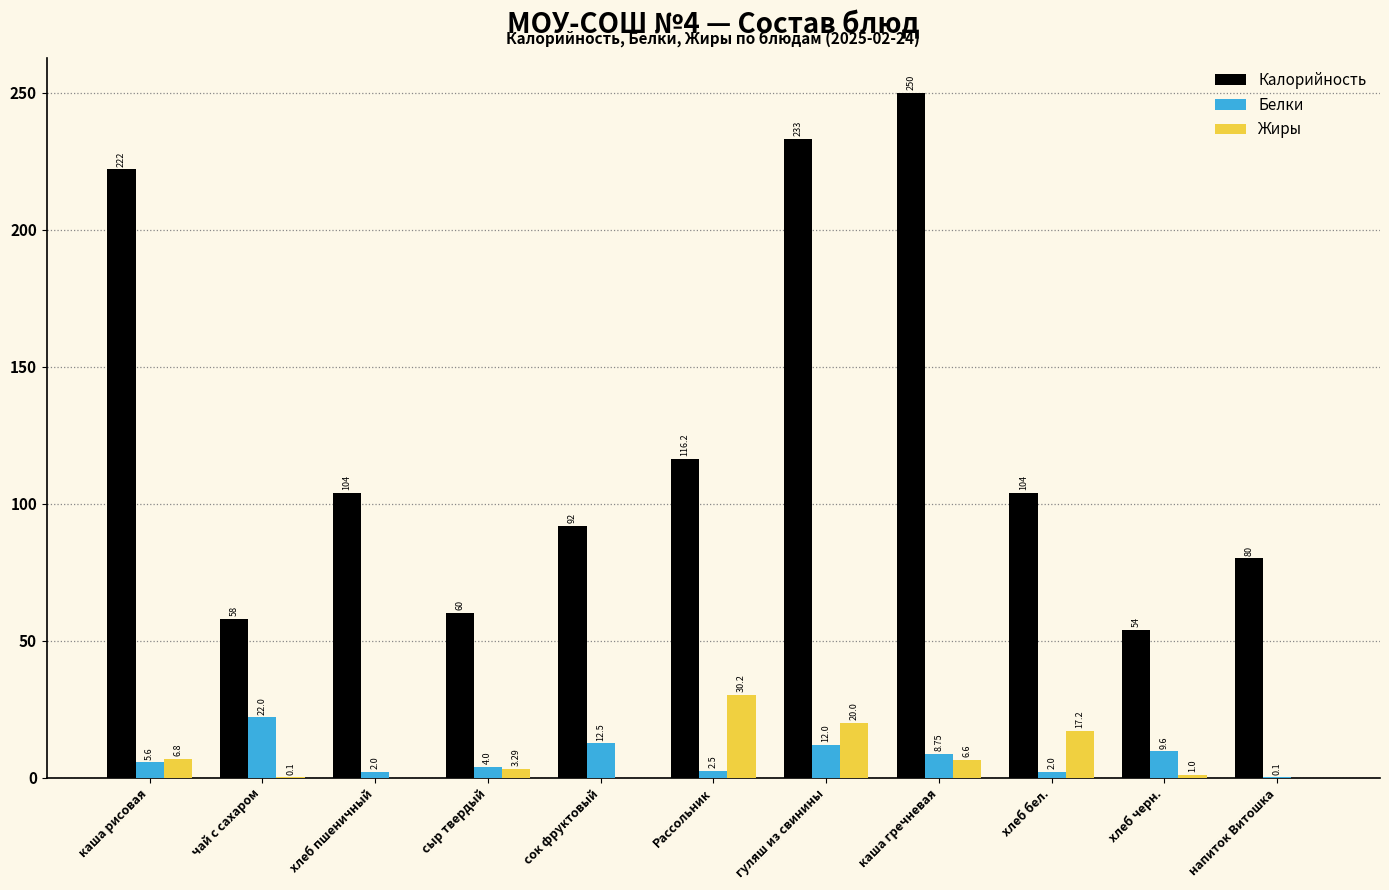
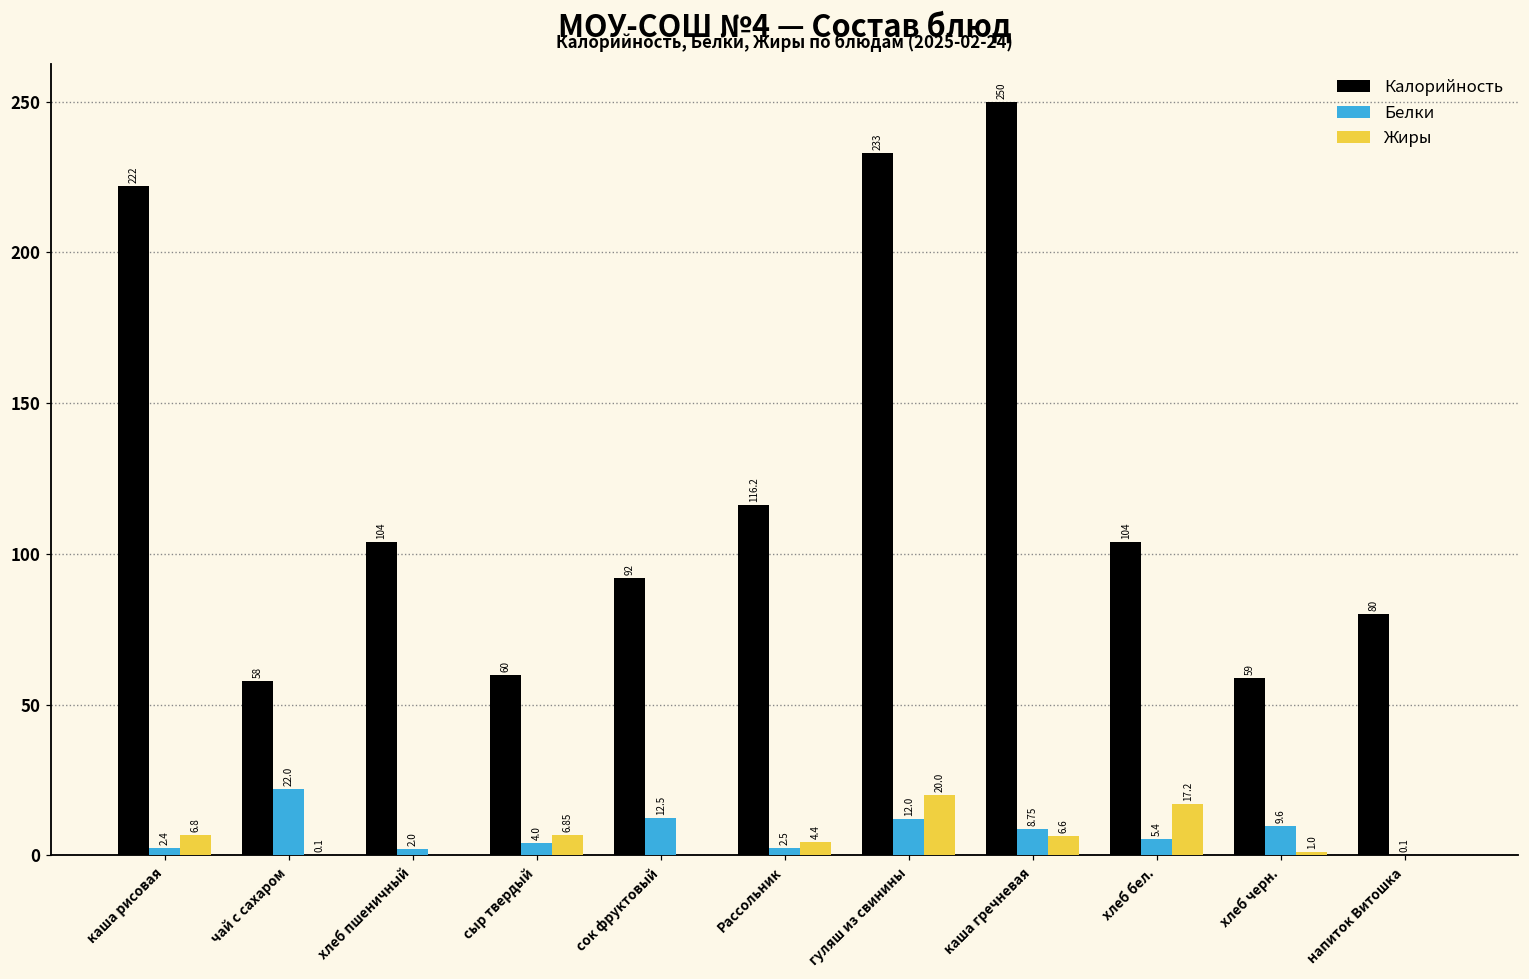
Белки, каша рисовая: 5.6 -> 2.4
Жиры, сыр твердый: 3.29 -> 6.85
Жиры, Рассольник: 30.2 -> 4.4
Белки, хлеб бел.: 2.0 -> 5.4
Калорийность, хлеб черн.: 54 -> 59
